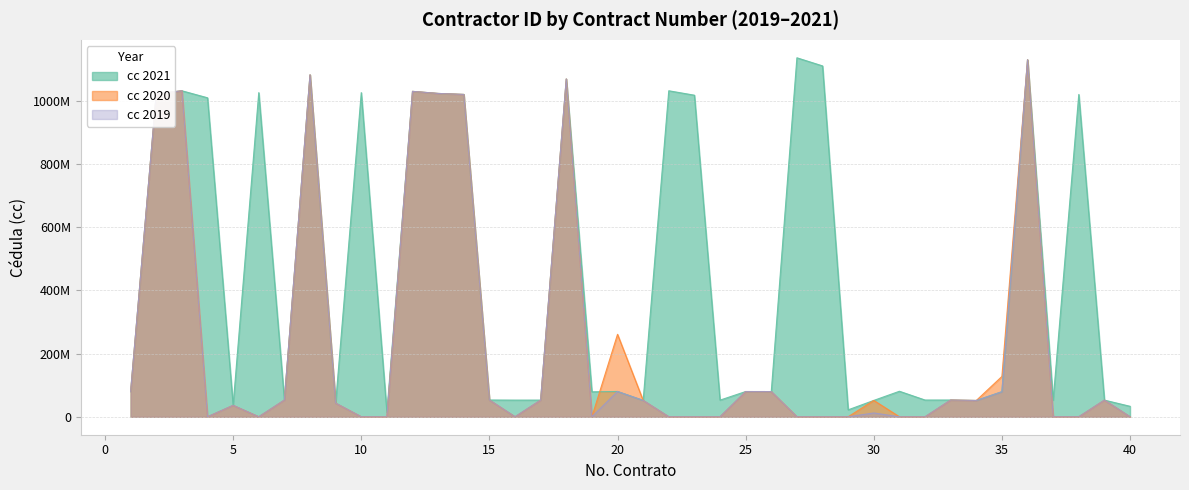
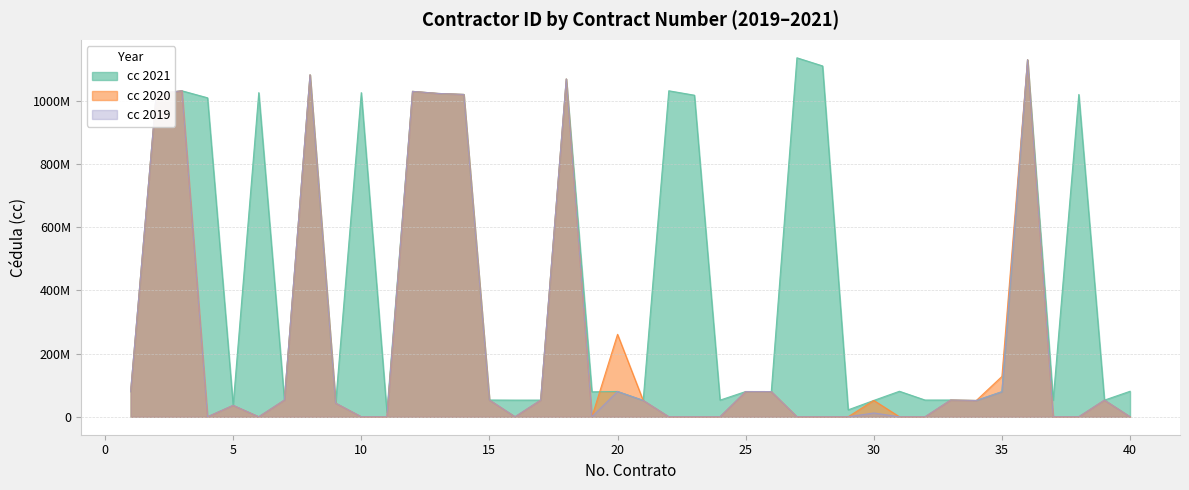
cc 2021, 40: 30000000 -> 80000000
